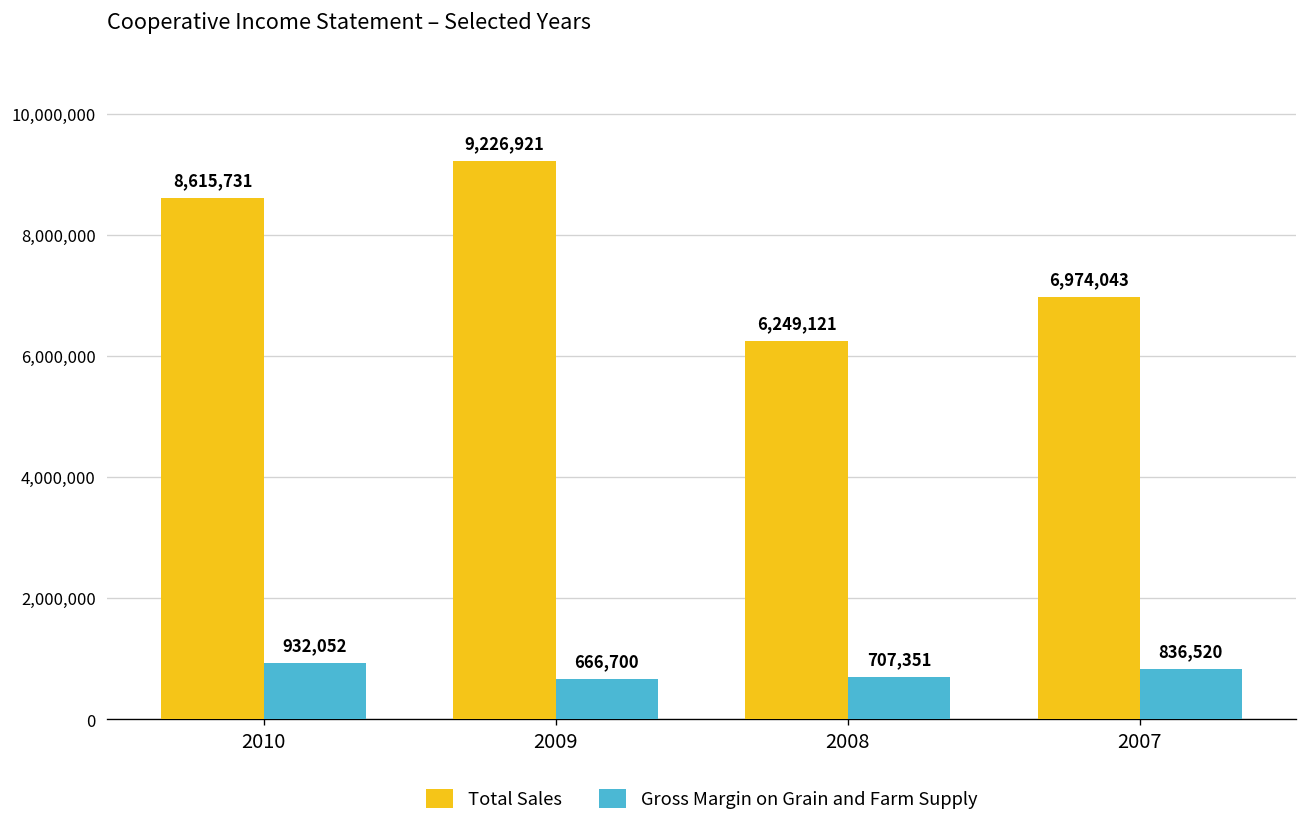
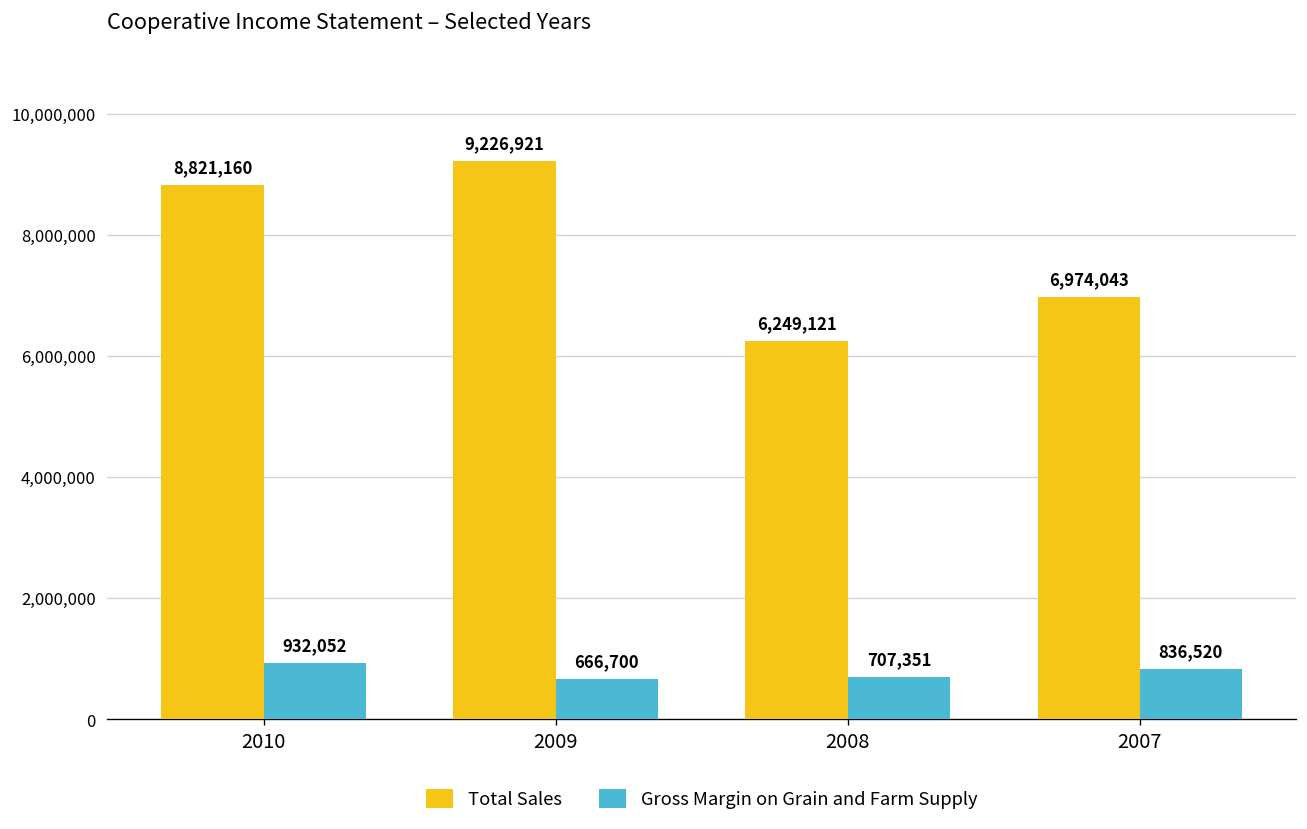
Total Sales, 2010: 8,615,731 -> 8,821,160
